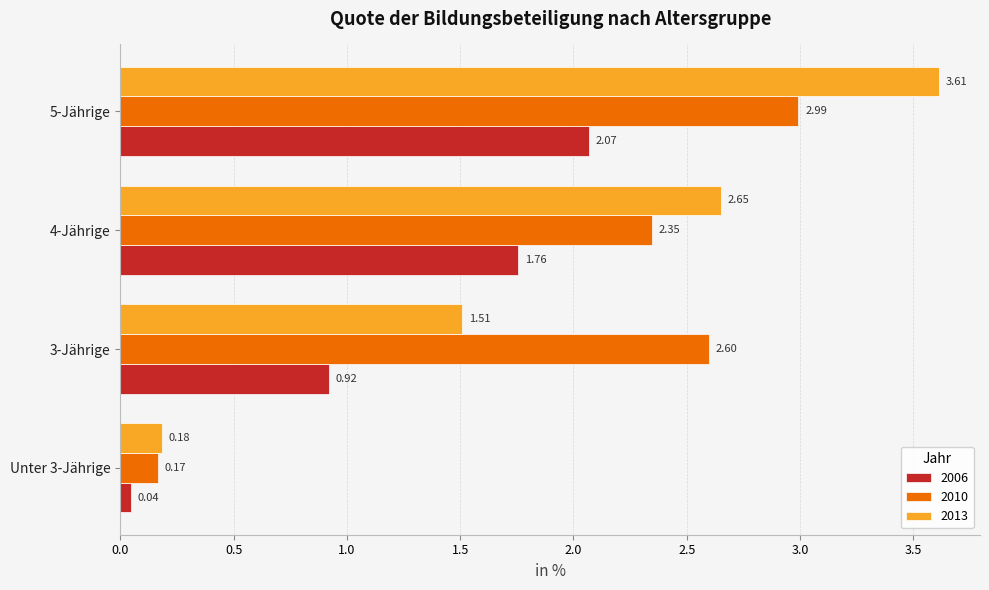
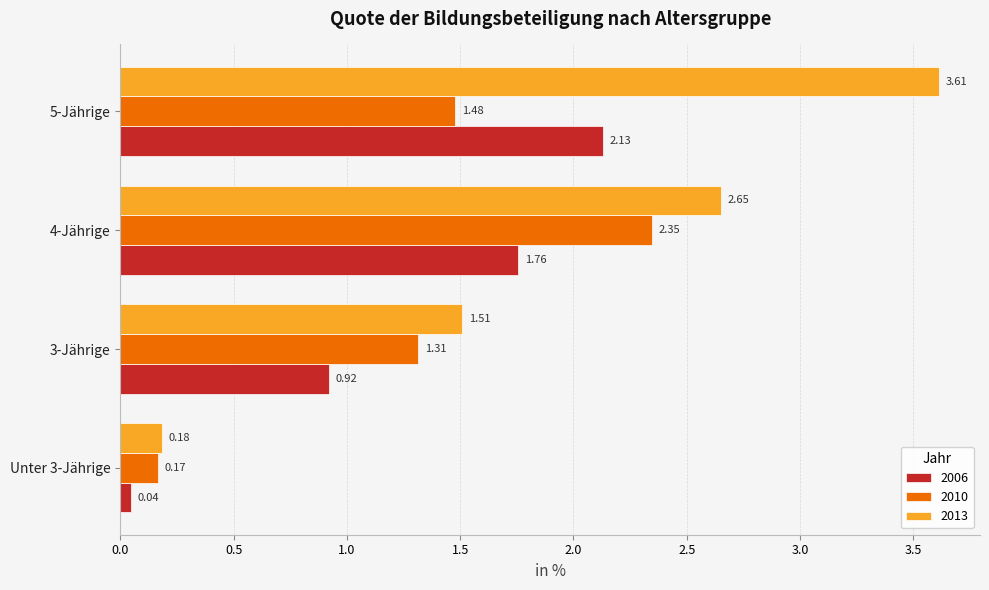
2010, 5-Jährige: 2.99 -> 1.48
2006, 5-Jährige: 2.07 -> 2.13
2010, 3-Jährige: 2.60 -> 1.31
